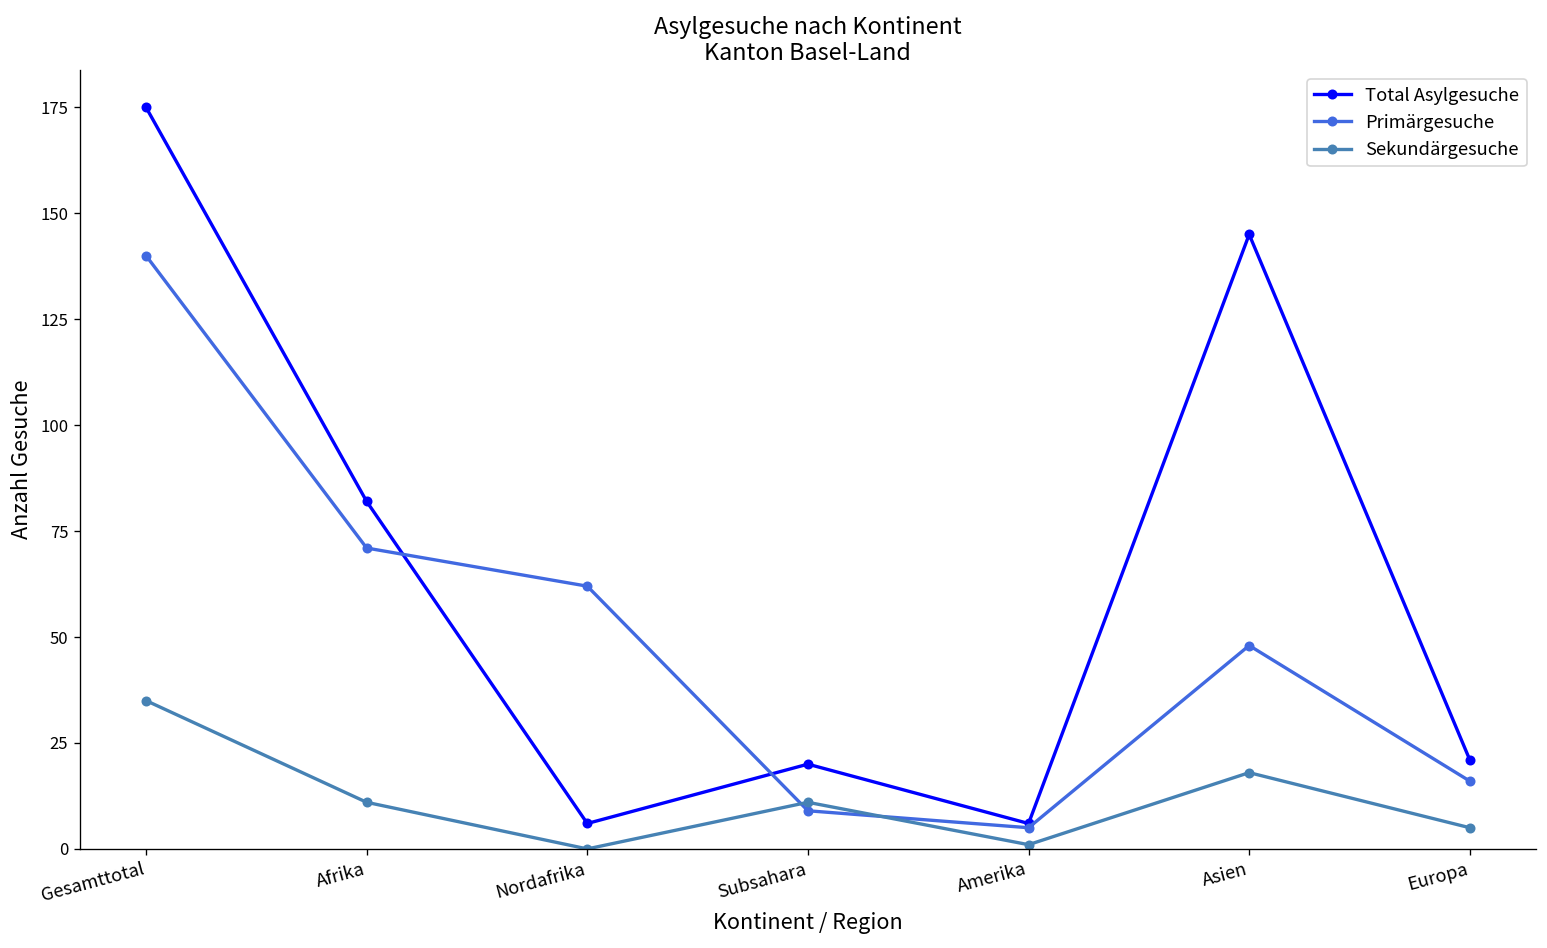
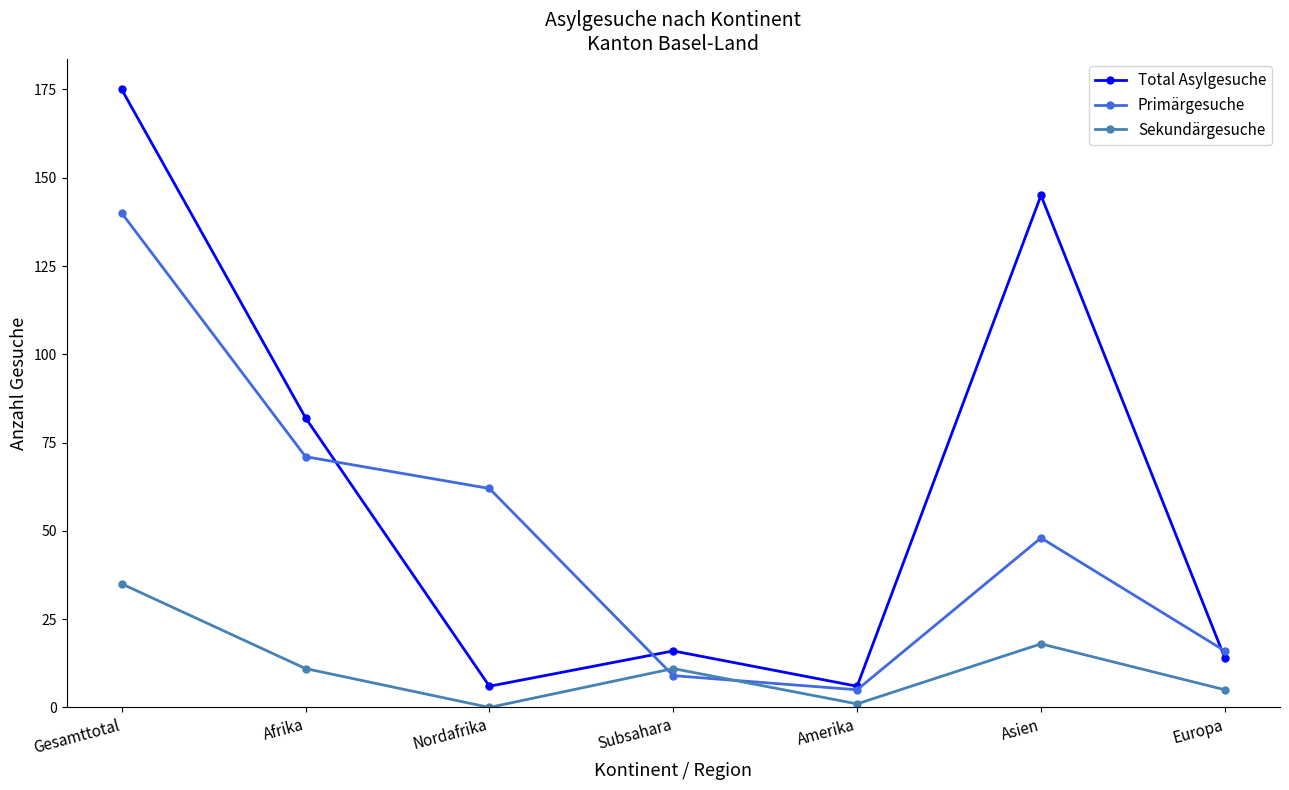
Total Asylgesuche, Subsahara: 20 -> 16
Total Asylgesuche, Europa: 21 -> 14
